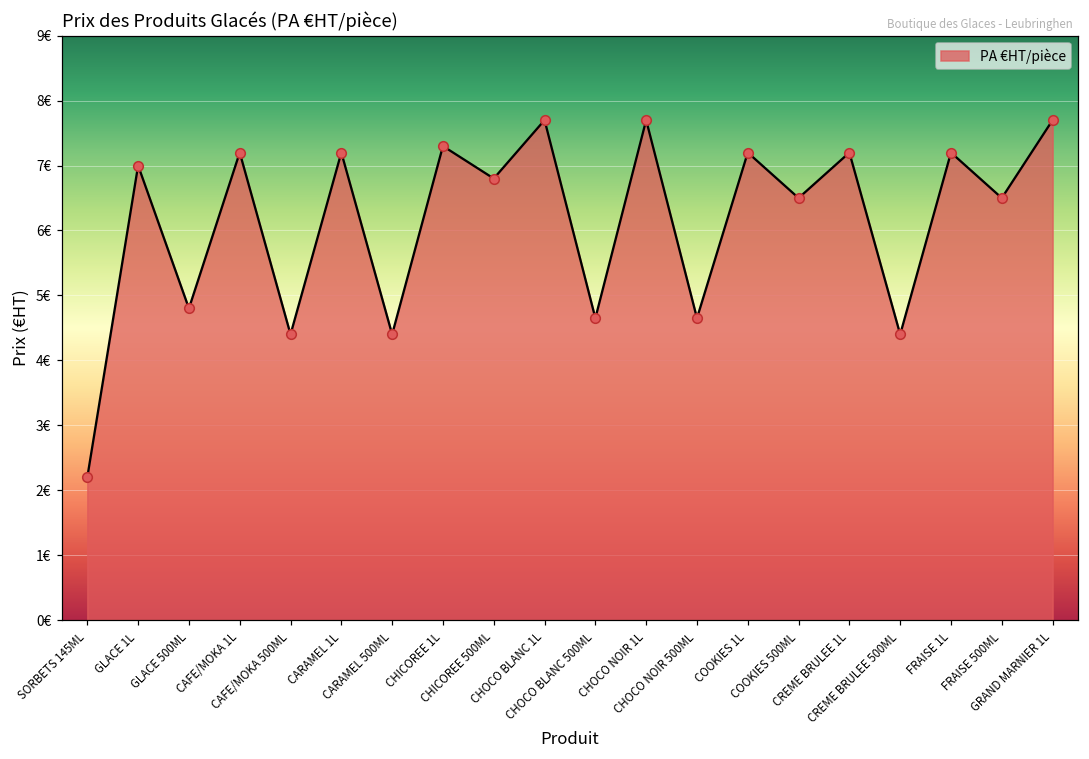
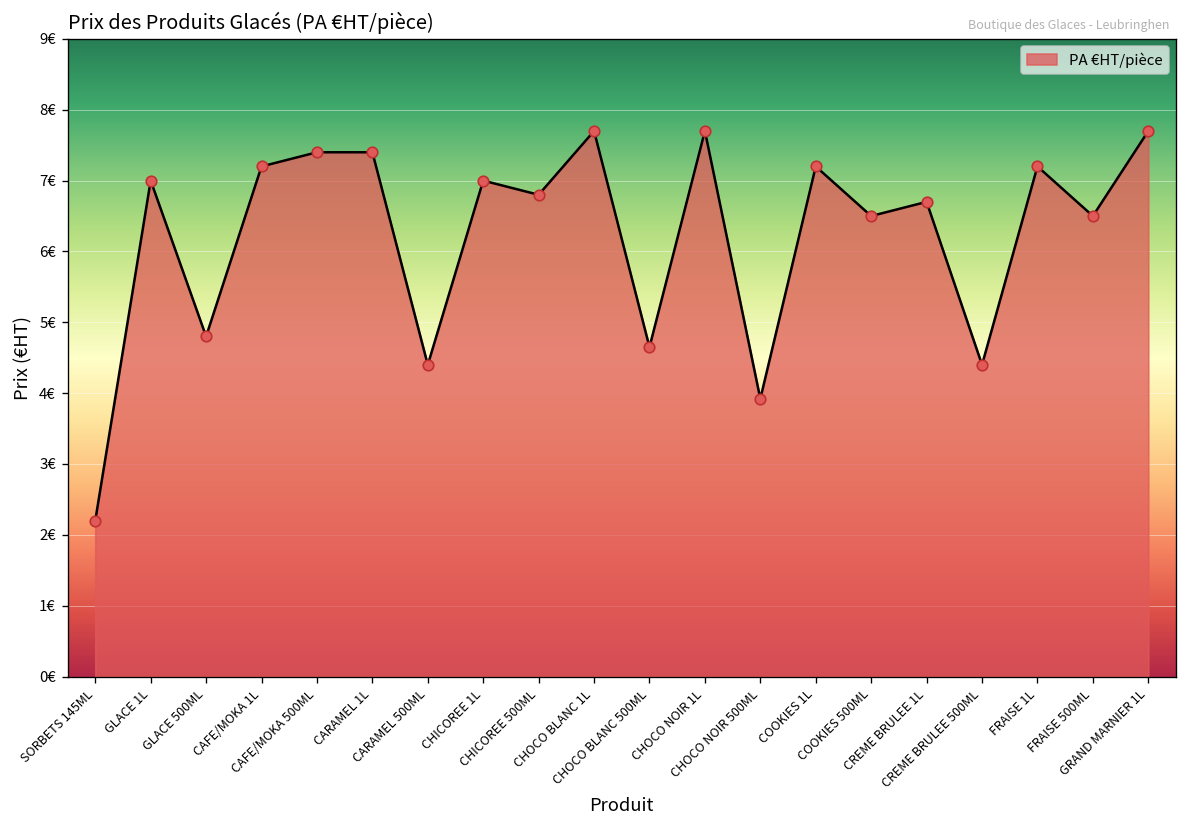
CAFE/MOKA 500ML: 4.4€ -> 7.4€
CARAMEL 1L: 7.2€ -> 7.4€
CHICOREE 1L: 7.3€ -> 7.0€
CHOCO NOIR 500ML: 4.7€ -> 3.9€
CREME BRULEE 1L: 7.2€ -> 6.7€
